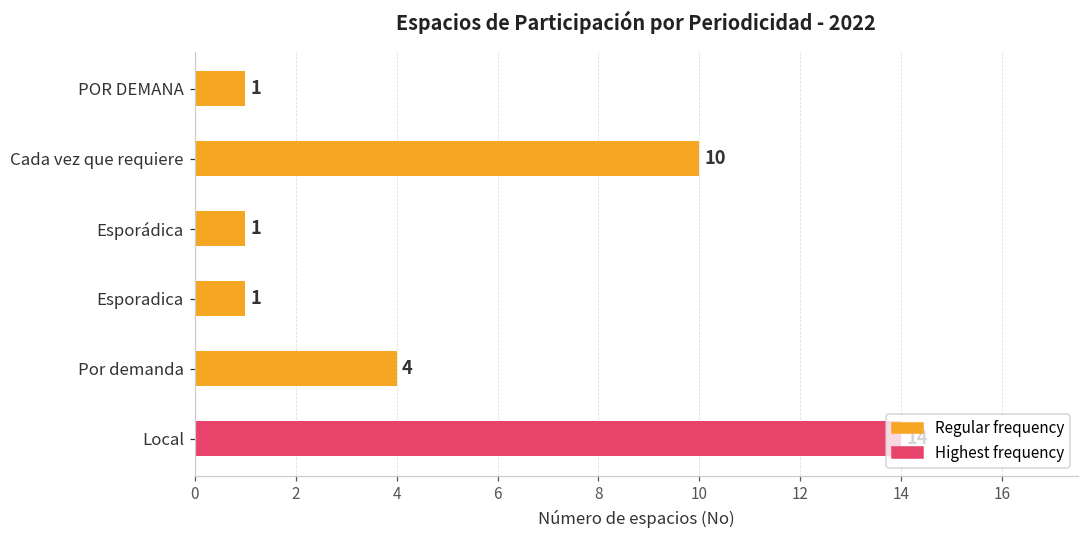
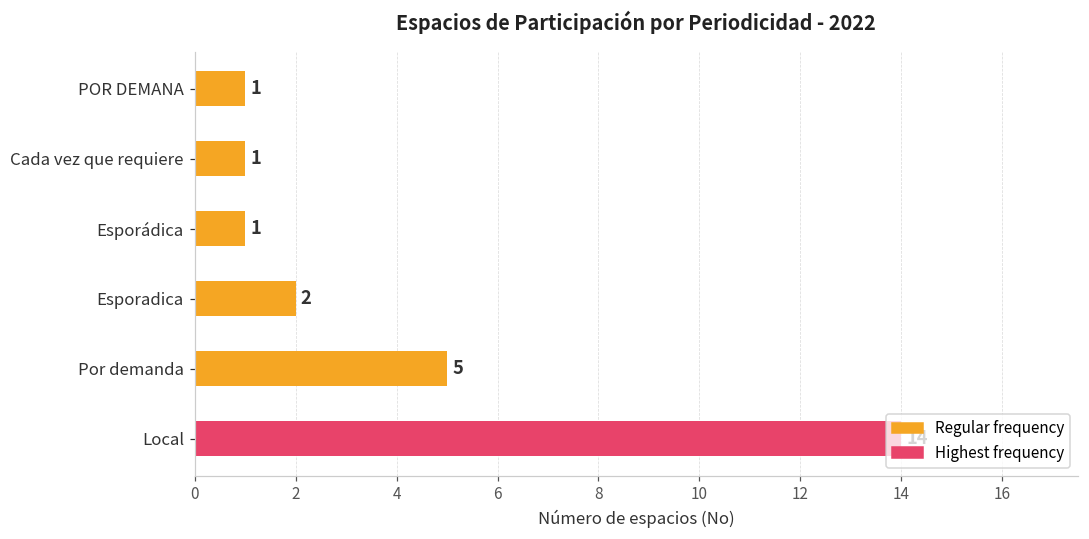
Cada vez que requiere: 10 -> 1
Esporadica: 1 -> 2
Por demanda: 4 -> 5
